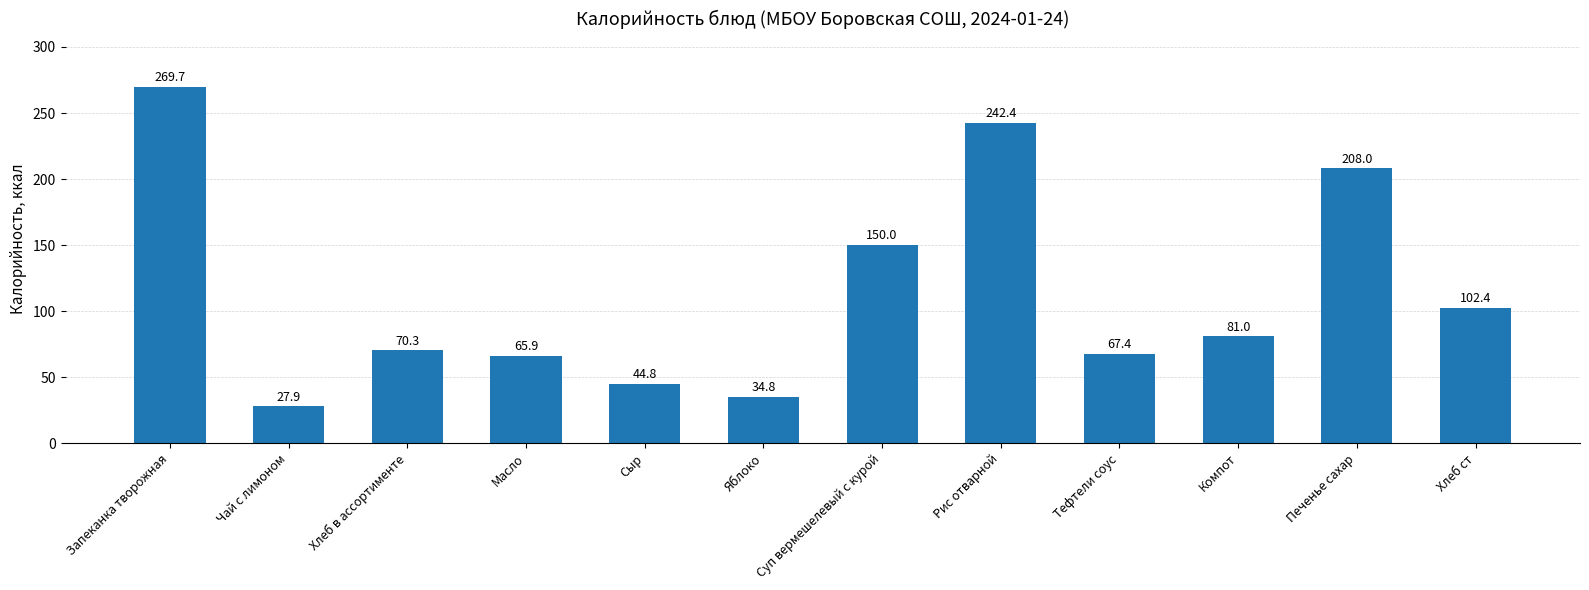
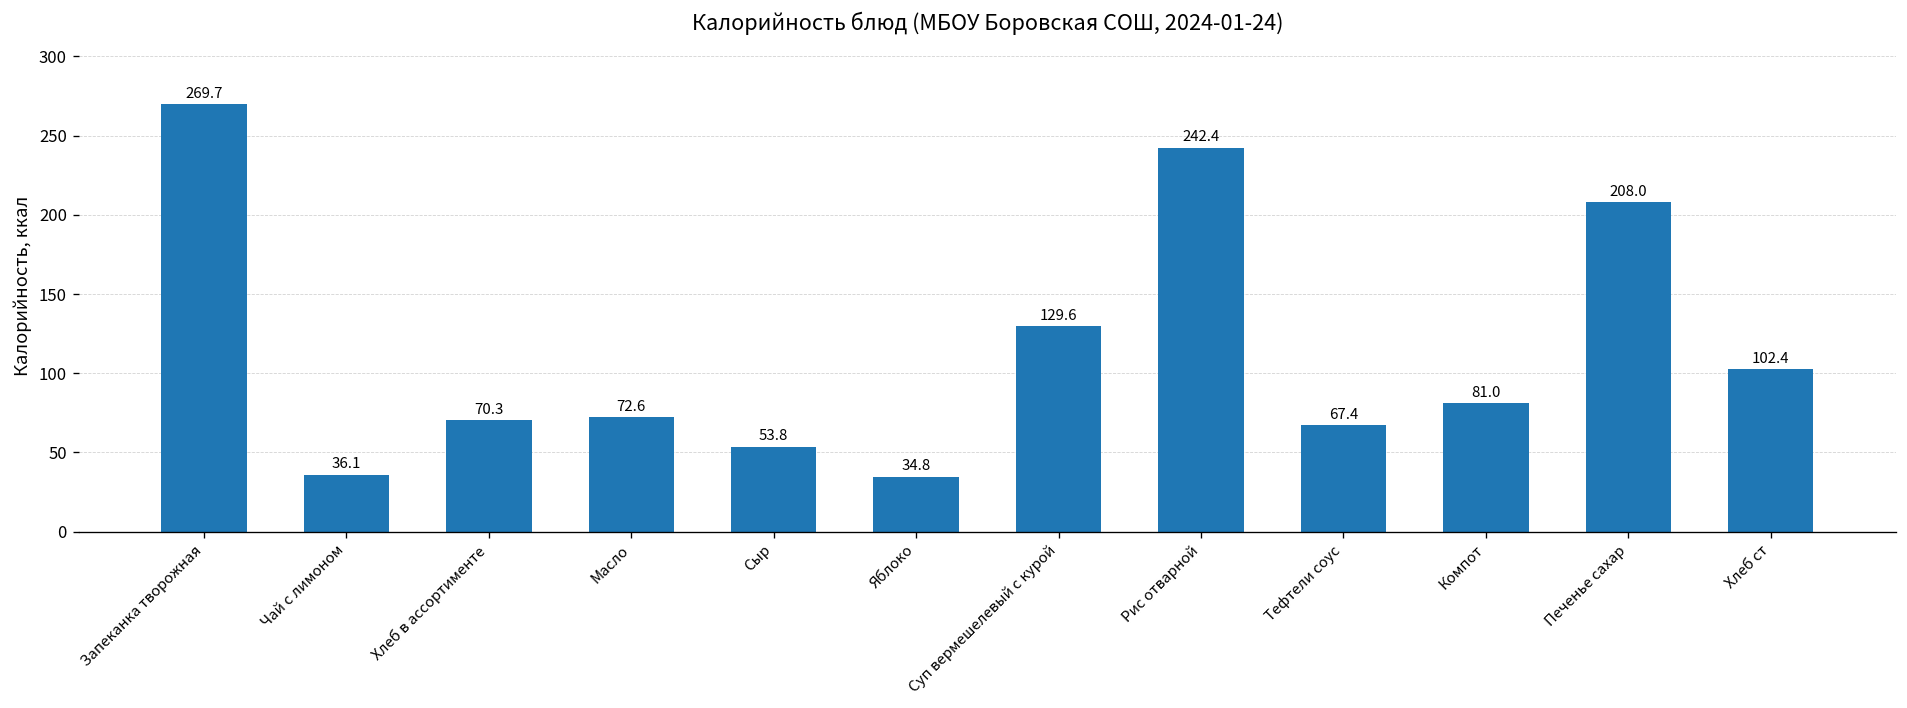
Чай с лимоном: 27.9 -> 36.1
Масло: 65.9 -> 72.6
Сыр: 44.8 -> 53.8
Суп вермешелевый с курой: 150.0 -> 129.6
